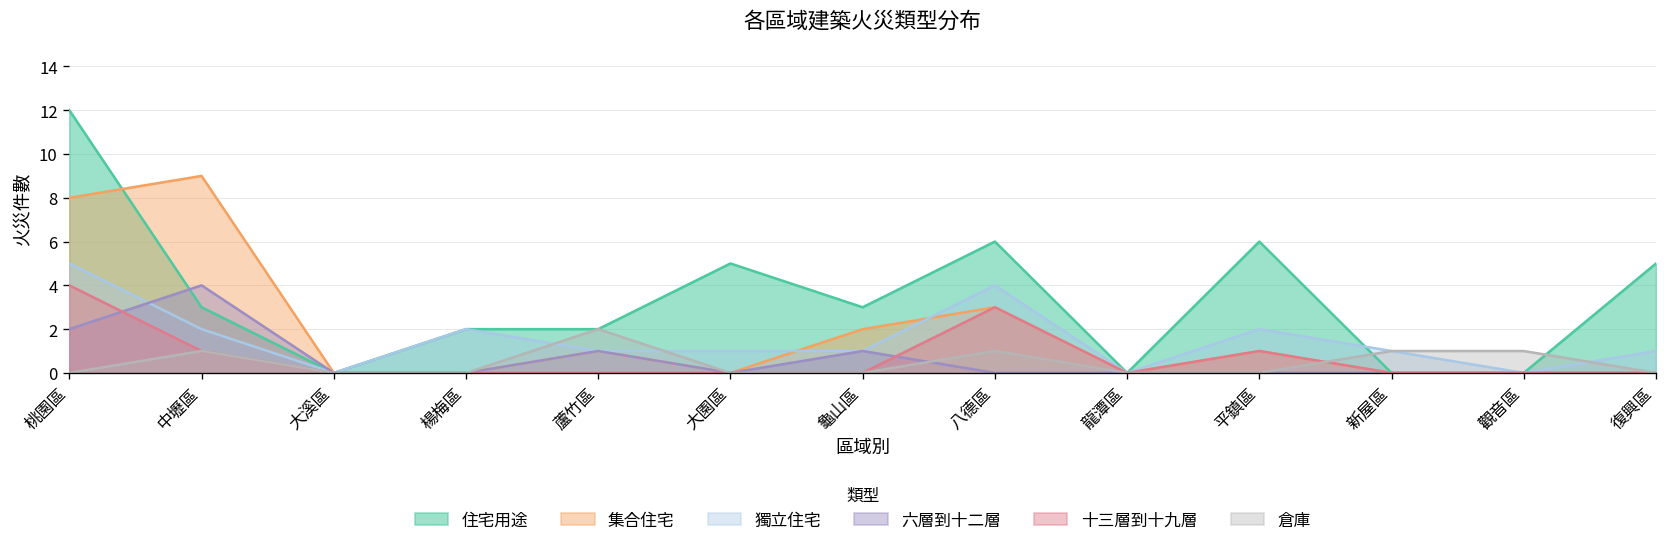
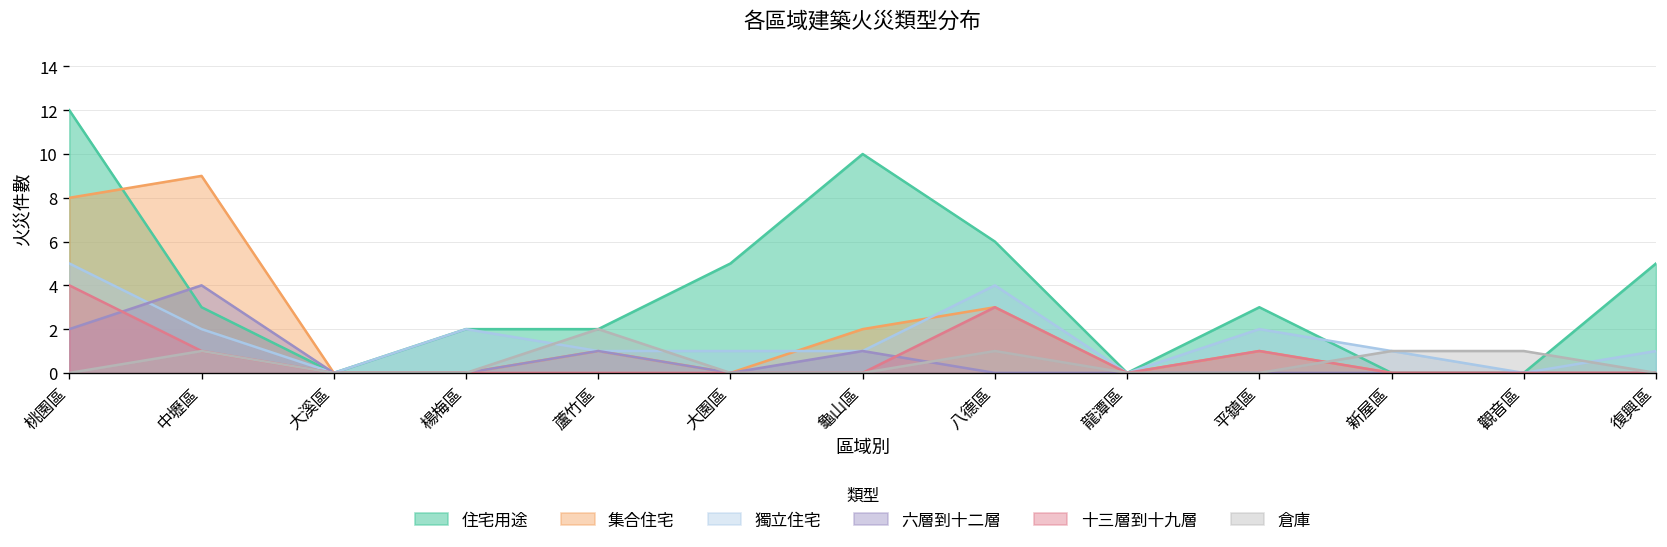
住宅用途, 龜山區: 3 -> 10
住宅用途, 平鎮區: 6 -> 3
